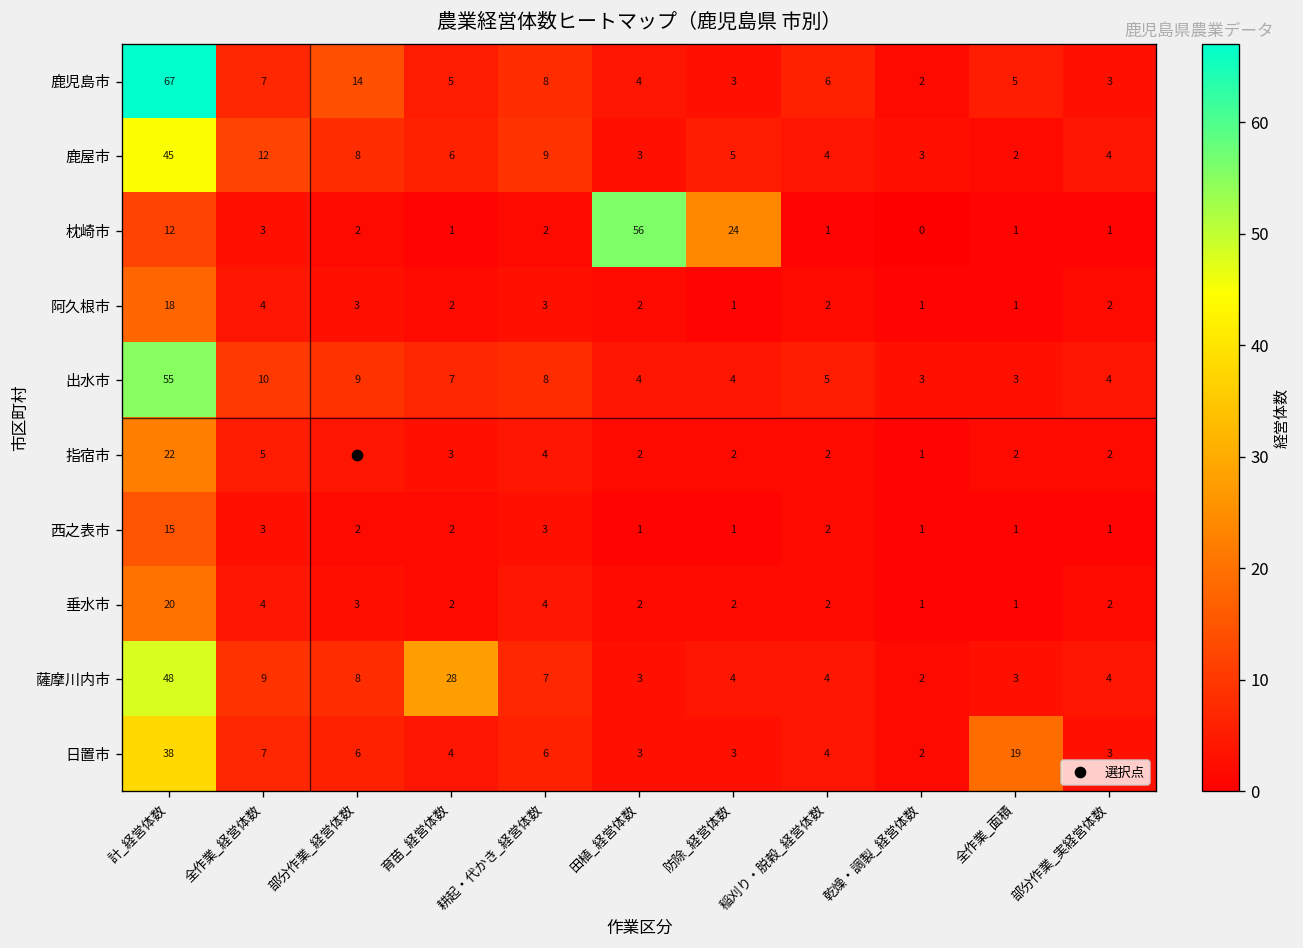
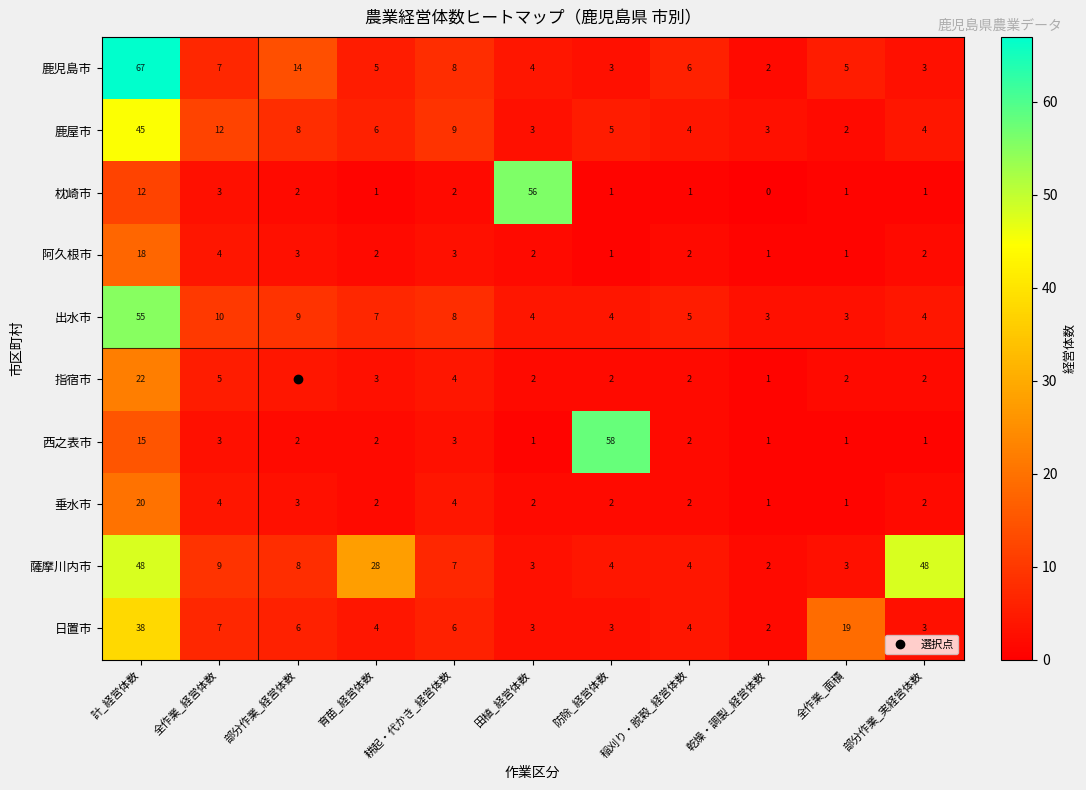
枕崎市, 防除_経営体数: 24 -> 1
西之表市, 防除_経営体数: 1 -> 58
薩摩川内市, 部分作業_実経営体数: 4 -> 48
